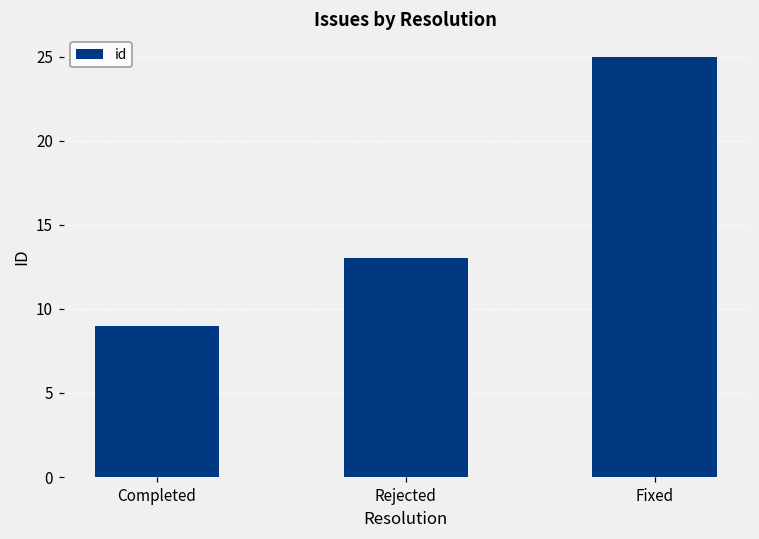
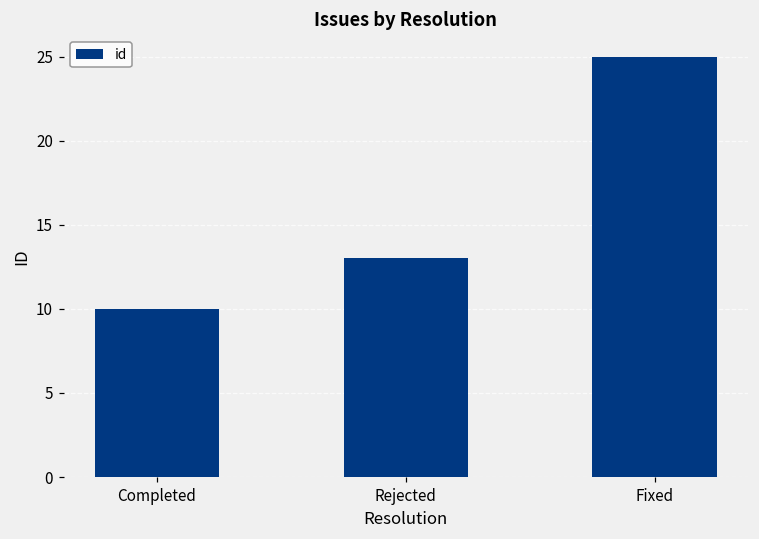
Completed: 9 -> 10
